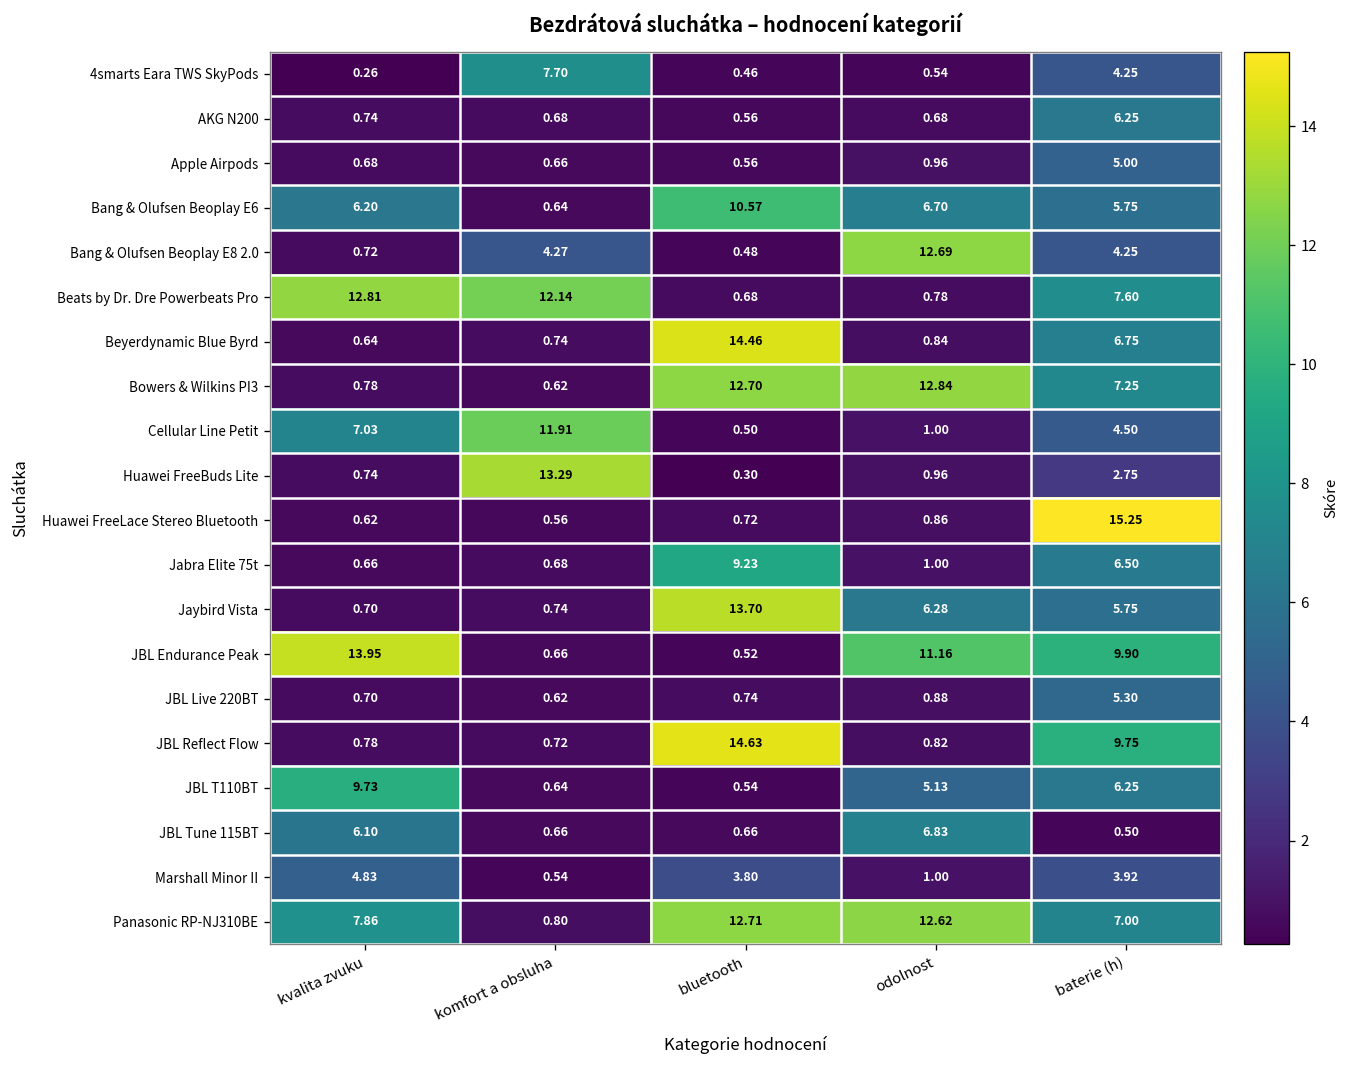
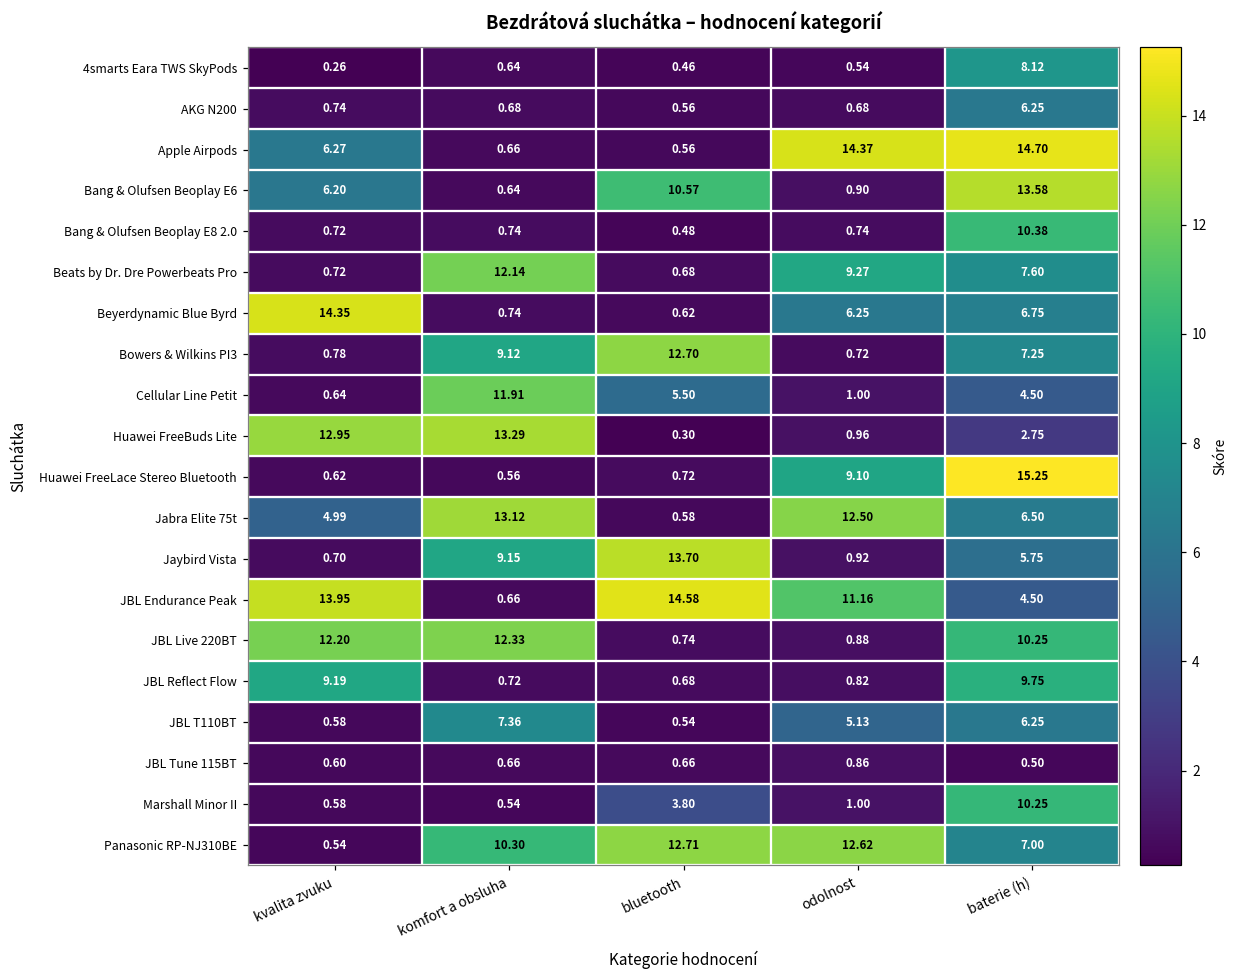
4smarts Eara TWS SkyPods, komfort a obsluha: 7.70 -> 0.64
4smarts Eara TWS SkyPods, baterie (h): 4.25 -> 8.12
Apple Airpods, kvalita zvuku: 0.68 -> 6.27
Apple Airpods, odolnost: 0.96 -> 14.37
Apple Airpods, baterie (h): 5.00 -> 14.70
Bang & Olufsen Beoplay E6, odolnost: 6.70 -> 0.90
Bang & Olufsen Beoplay E6, baterie (h): 5.75 -> 13.58
Bang & Olufsen Beoplay E8 2.0, komfort a obsluha: 4.27 -> 0.74
Bang & Olufsen Beoplay E8 2.0, odolnost: 12.69 -> 0.74
Bang & Olufsen Beoplay E8 2.0, baterie (h): 4.25 -> 10.38
Beats by Dr. Dre Powerbeats Pro, kvalita zvuku: 12.81 -> 0.72
Beats by Dr. Dre Powerbeats Pro, odolnost: 0.78 -> 9.27
Beyerdynamic Blue Byrd, kvalita zvuku: 0.64 -> 14.35
Beyerdynamic Blue Byrd, bluetooth: 14.46 -> 0.62
Beyerdynamic Blue Byrd, odolnost: 0.84 -> 6.25
Bowers & Wilkins PI3, komfort a obsluha: 0.62 -> 9.12
Bowers & Wilkins PI3, odolnost: 12.84 -> 0.72
Cellular Line Petit, kvalita zvuku: 7.03 -> 0.64
Cellular Line Petit, bluetooth: 0.50 -> 5.50
Huawei FreeBuds Lite, kvalita zvuku: 0.74 -> 12.95
Huawei FreeLace Stereo Bluetooth, odolnost: 0.86 -> 9.10
Jabra Elite 75t, kvalita zvuku: 0.66 -> 4.99
Jabra Elite 75t, komfort a obsluha: 0.68 -> 13.12
Jabra Elite 75t, bluetooth: 9.23 -> 0.58
Jabra Elite 75t, odolnost: 1.00 -> 12.50
Jaybird Vista, komfort a obsluha: 0.74 -> 9.15
Jaybird Vista, odolnost: 6.28 -> 0.92
JBL Endurance Peak, bluetooth: 0.52 -> 14.58
JBL Endurance Peak, baterie (h): 9.90 -> 4.50
JBL Live 220BT, kvalita zvuku: 0.70 -> 12.20
JBL Live 220BT, komfort a obsluha: 0.62 -> 12.33
JBL Live 220BT, baterie (h): 5.30 -> 10.25
JBL Reflect Flow, kvalita zvuku: 0.78 -> 9.19
JBL Reflect Flow, bluetooth: 14.63 -> 0.68
JBL T110BT, kvalita zvuku: 9.73 -> 0.58
JBL T110BT, komfort a obsluha: 0.64 -> 7.36
JBL Tune 115BT, kvalita zvuku: 6.10 -> 0.60
JBL Tune 115BT, odolnost: 6.83 -> 0.86
Marshall Minor II, kvalita zvuku: 4.83 -> 0.58
Marshall Minor II, baterie (h): 3.92 -> 10.25
Panasonic RP-NJ310BE, kvalita zvuku: 7.86 -> 0.54
Panasonic RP-NJ310BE, komfort a obsluha: 0.80 -> 10.30
